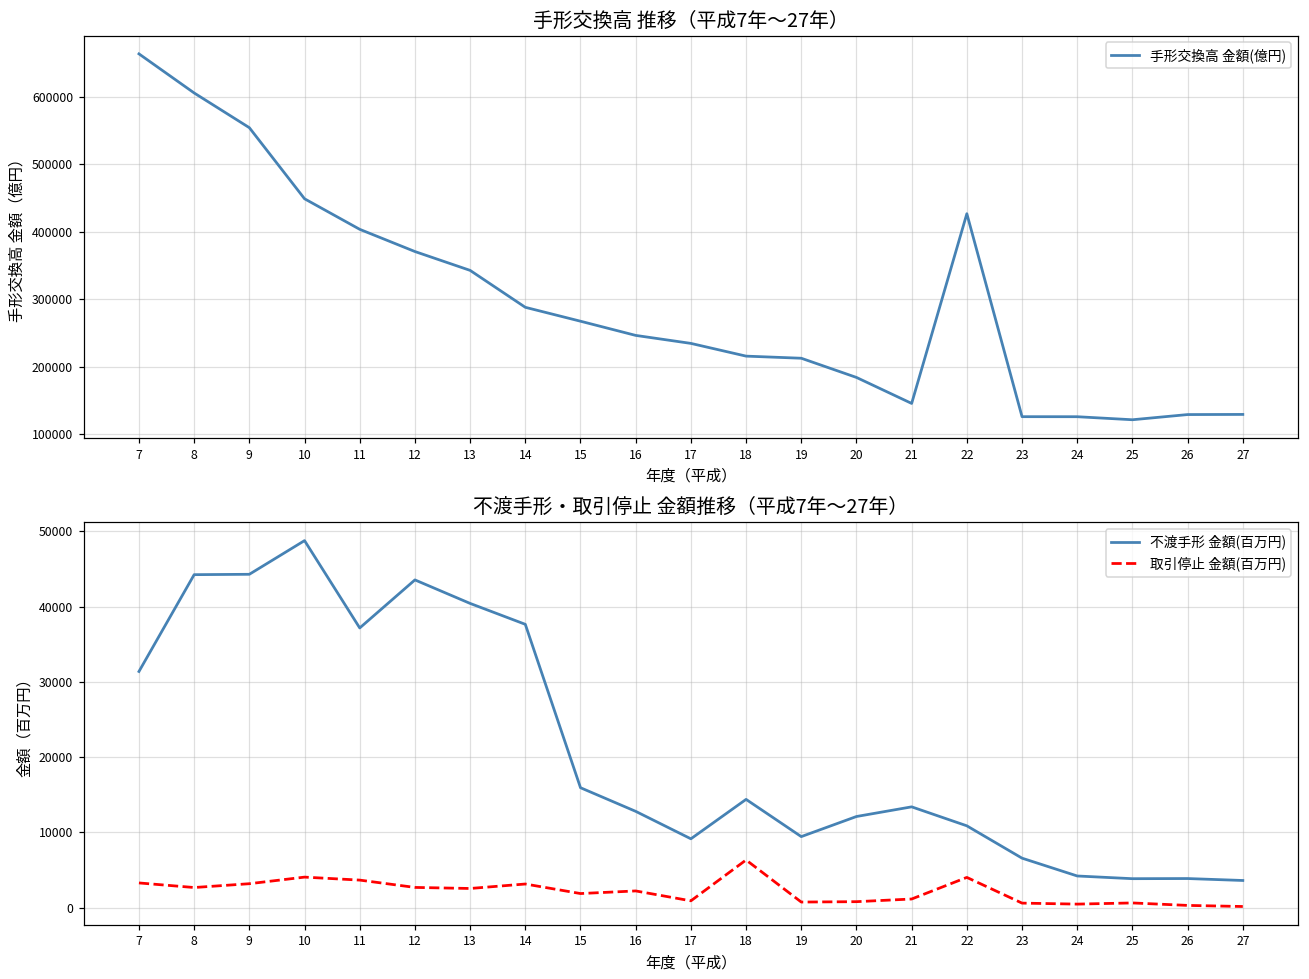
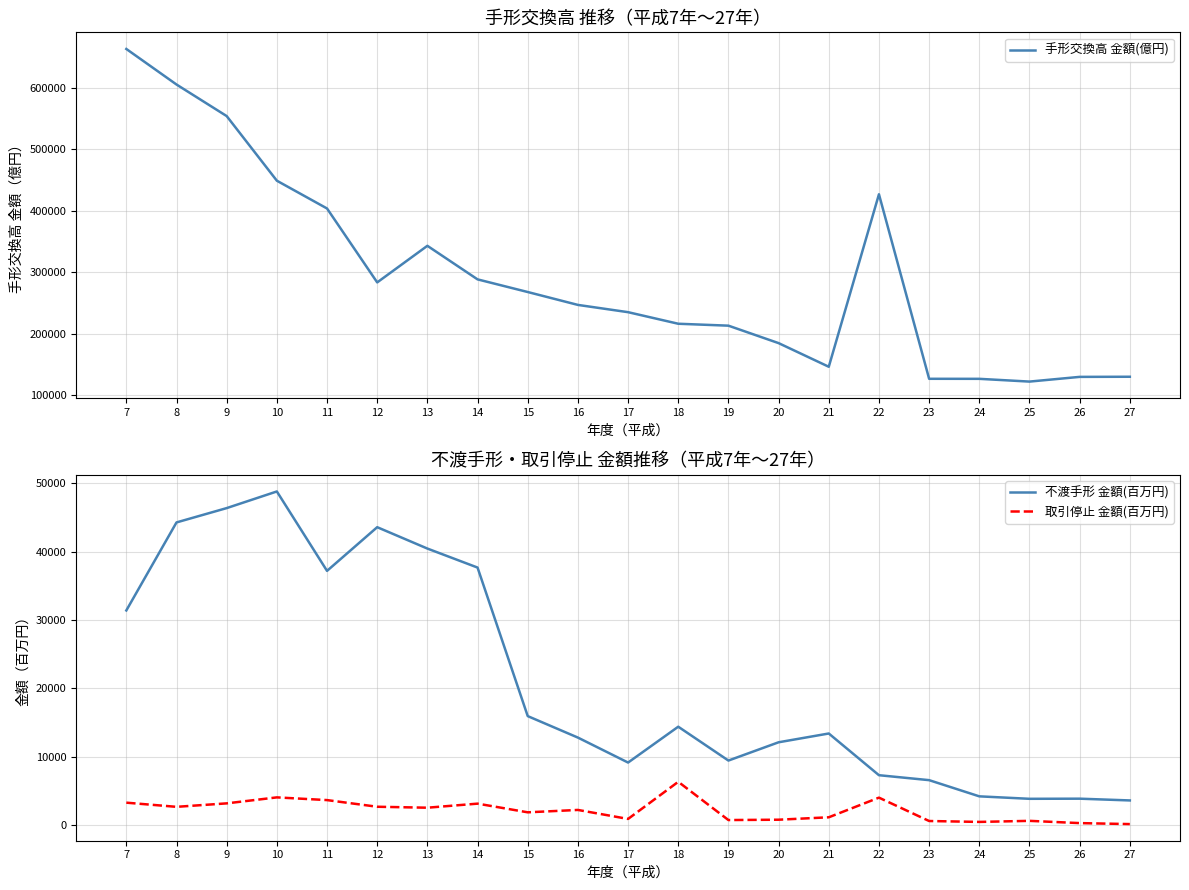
手形交換高 推移（平成7年〜27年）, 12: 370000 -> 280000
不渡手形・取引停止 金額推移（平成7年〜27年）, 不渡手形 金額(百万円), 9: 44000 -> 46000
不渡手形・取引停止 金額推移（平成7年〜27年）, 不渡手形 金額(百万円), 22: 11000 -> 7000
